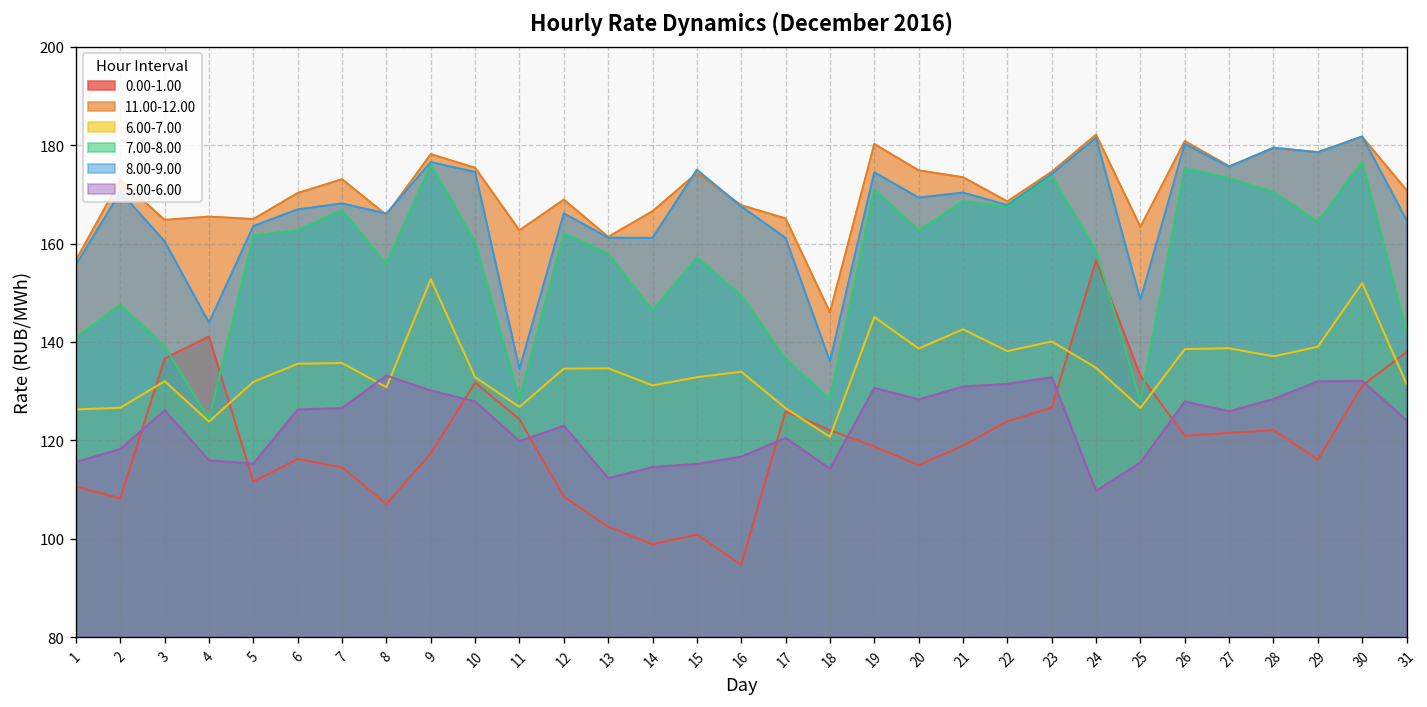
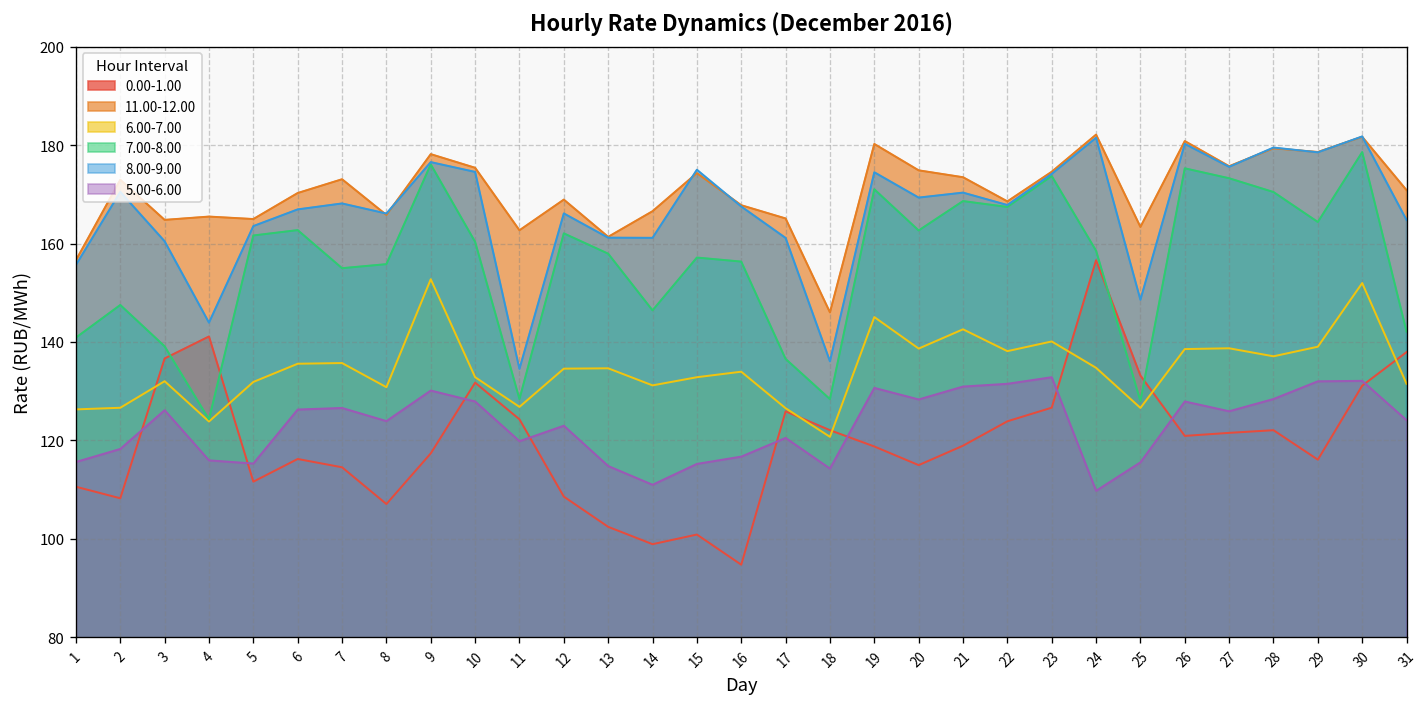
7.00-8.00, 7: 167 -> 155
5.00-6.00, 8: 133 -> 124
5.00-6.00, 13: 112 -> 115
5.00-6.00, 14: 115 -> 111
7.00-8.00, 16: 149 -> 156
7.00-8.00, 30: 177 -> 179
